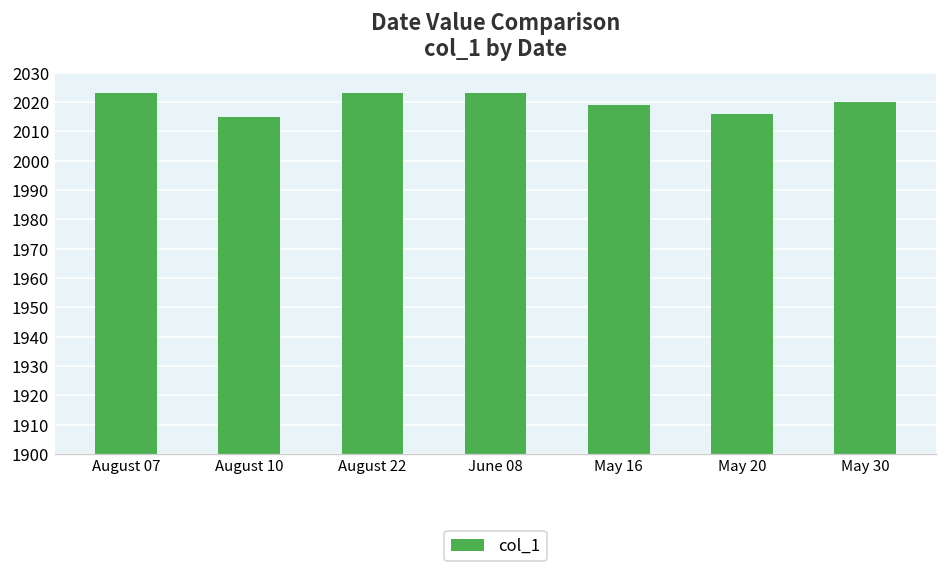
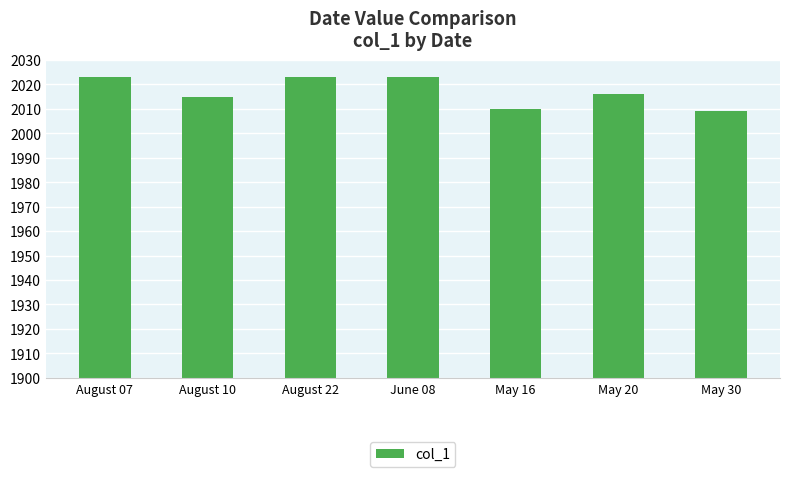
May 16: 2019 -> 2010
May 30: 2020 -> 2009
